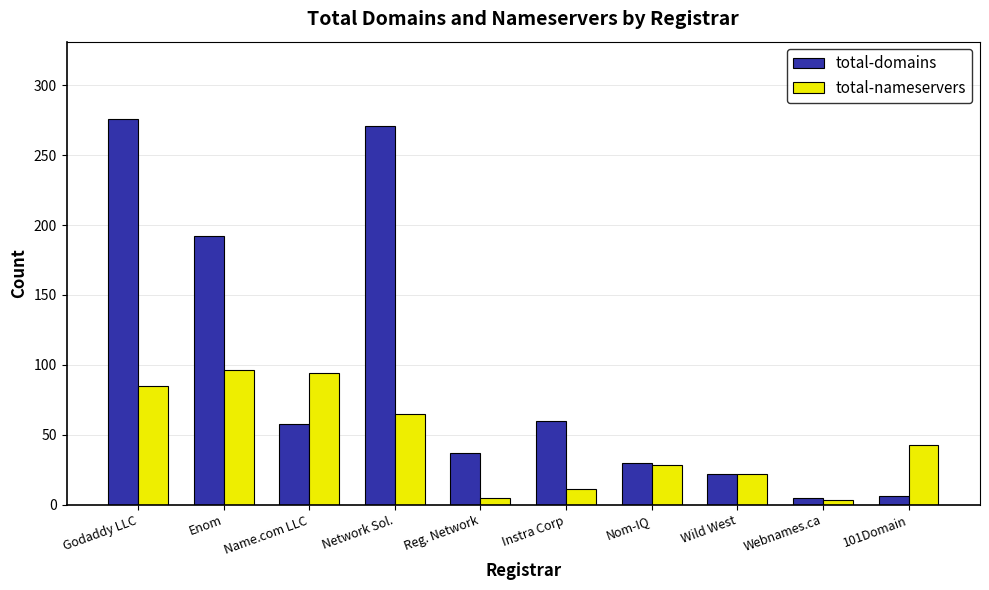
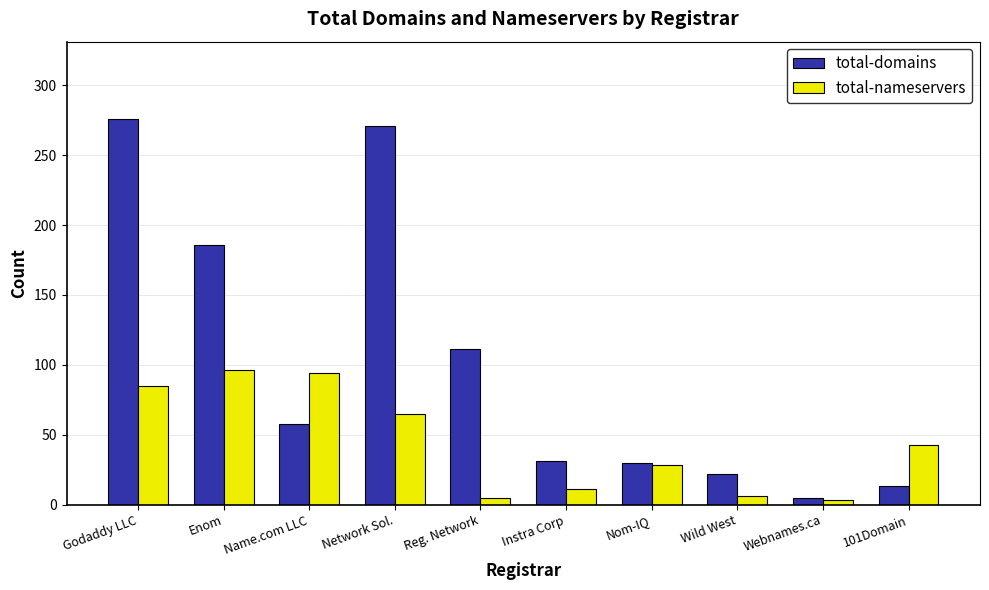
total-domains, Enom: 192 -> 186
total-domains, Reg. Network: 37 -> 111
total-domains, Instra Corp: 60 -> 31
total-nameservers, Wild West: 22 -> 6
total-domains, 101Domain: 6 -> 13
